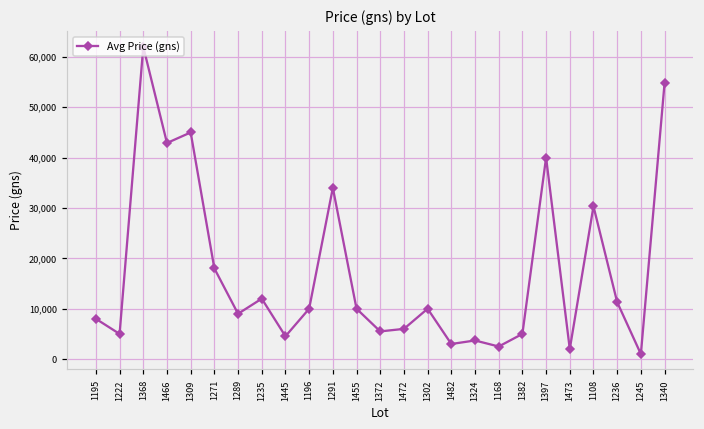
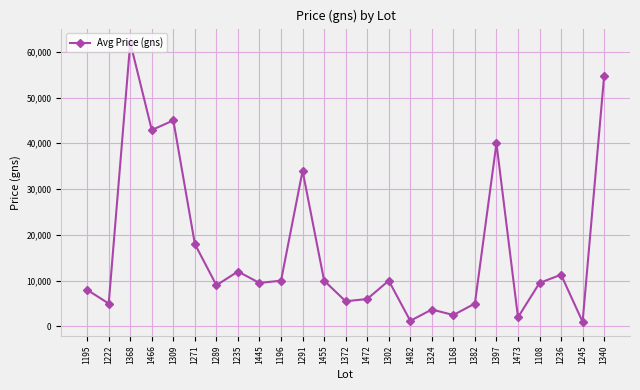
1445: 5,000 -> 10,000
1482: 3,000 -> 1,000
1108: 30,000 -> 10,000
